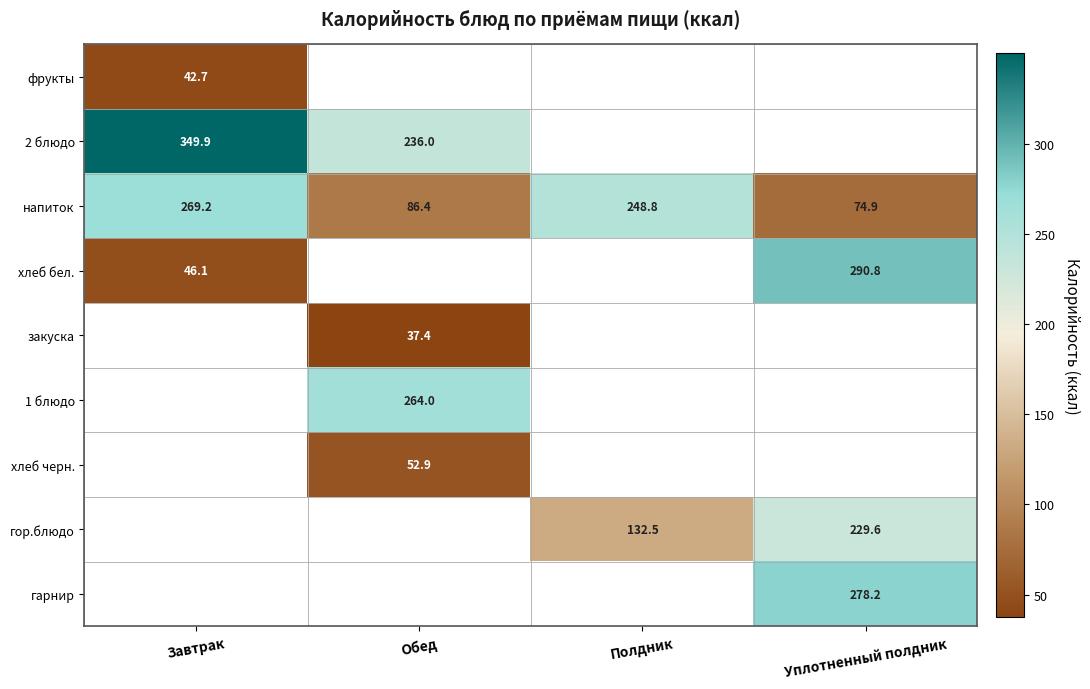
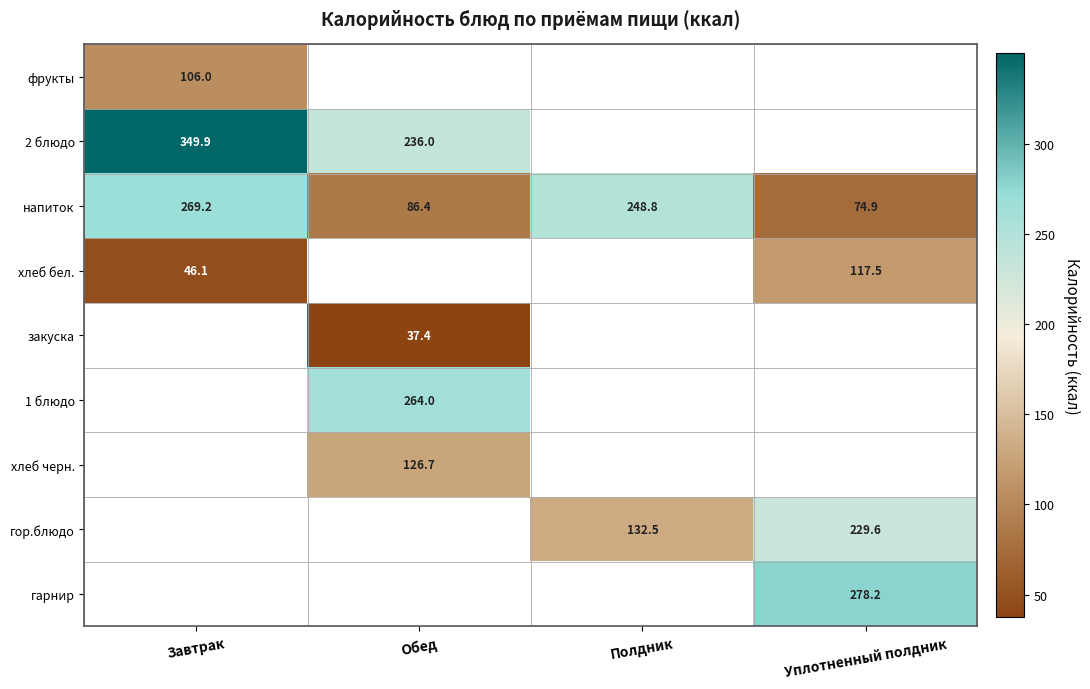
фрукты, Завтрак: 42.7 -> 106.0
хлеб бел., Уплотненный полдник: 290.8 -> 117.5
хлеб черн., Обед: 52.9 -> 126.7
